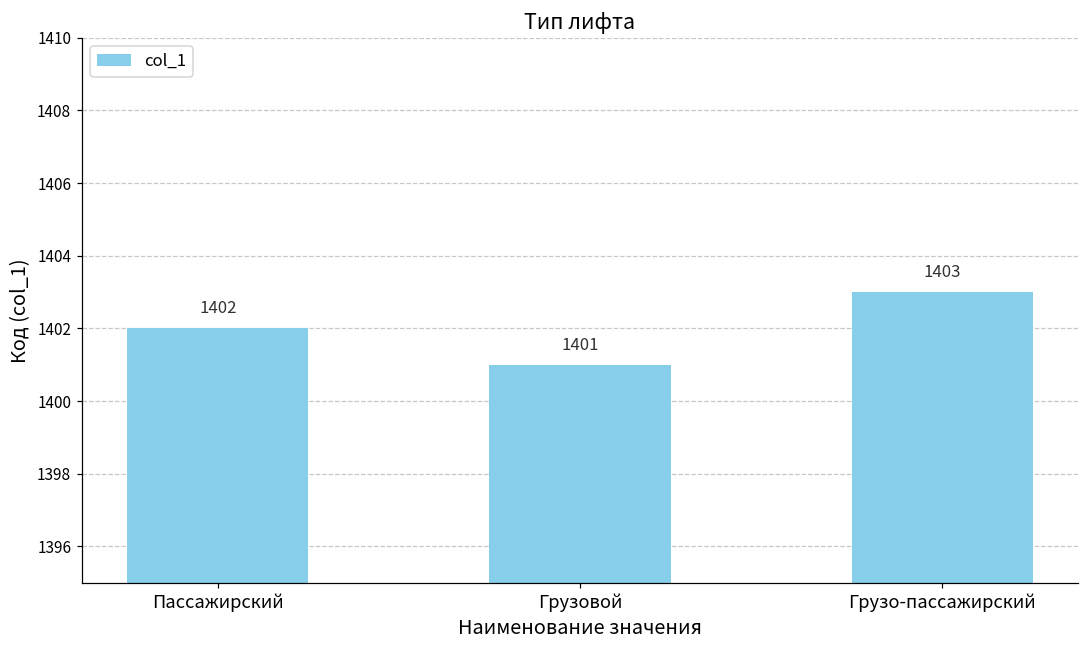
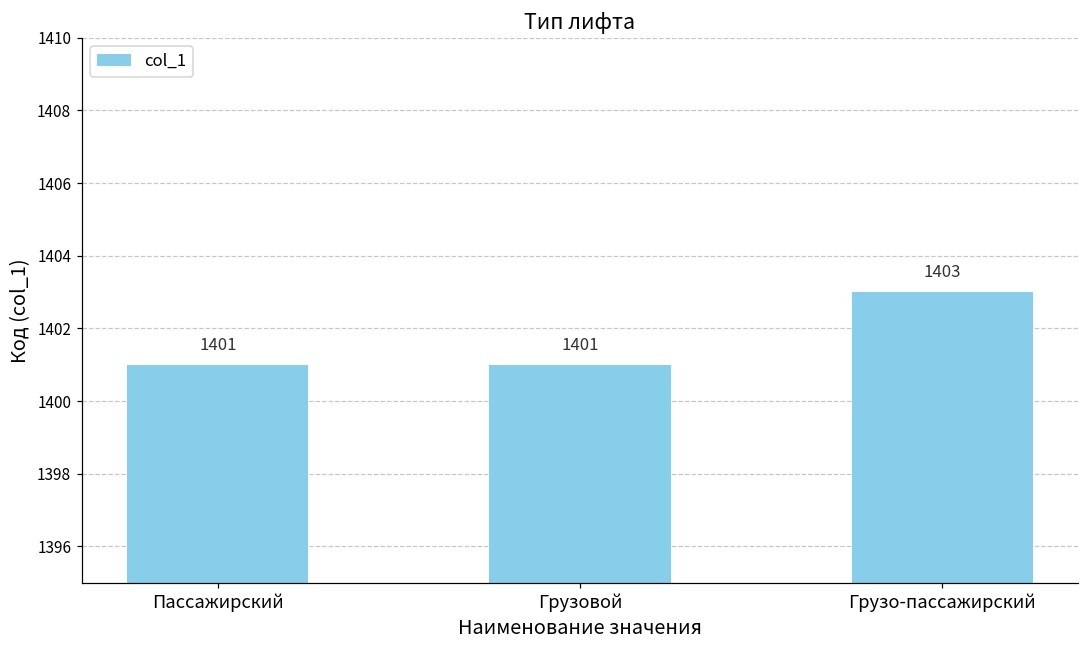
Пассажирский: 1402 -> 1401
